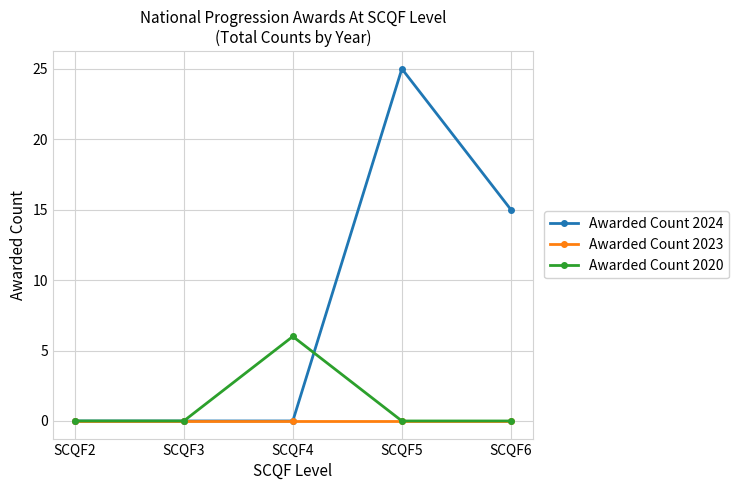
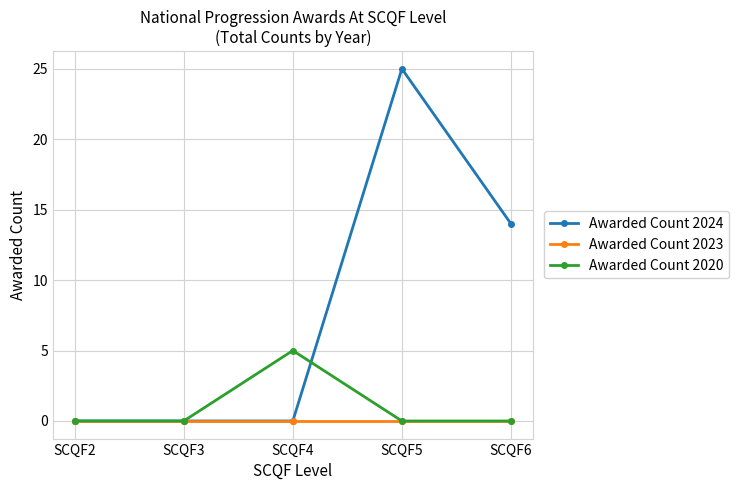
Awarded Count 2020, SCQF4: 6 -> 5
Awarded Count 2024, SCQF6: 15 -> 14
